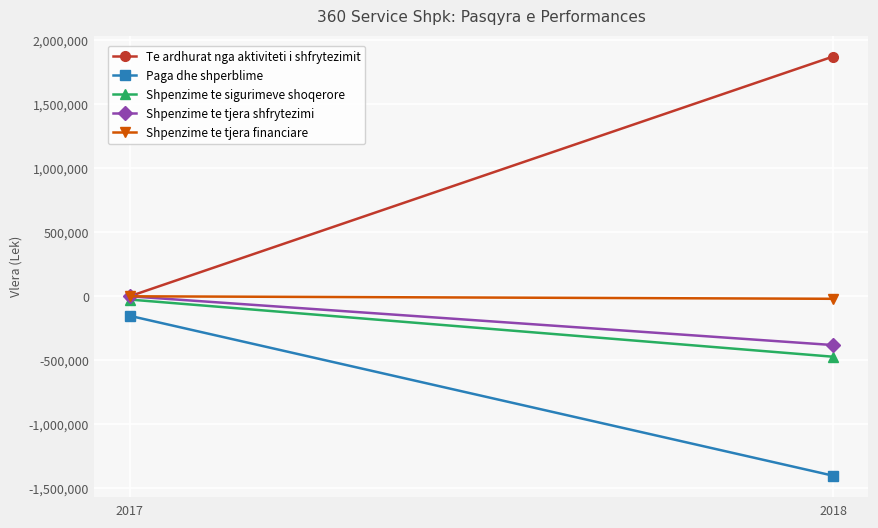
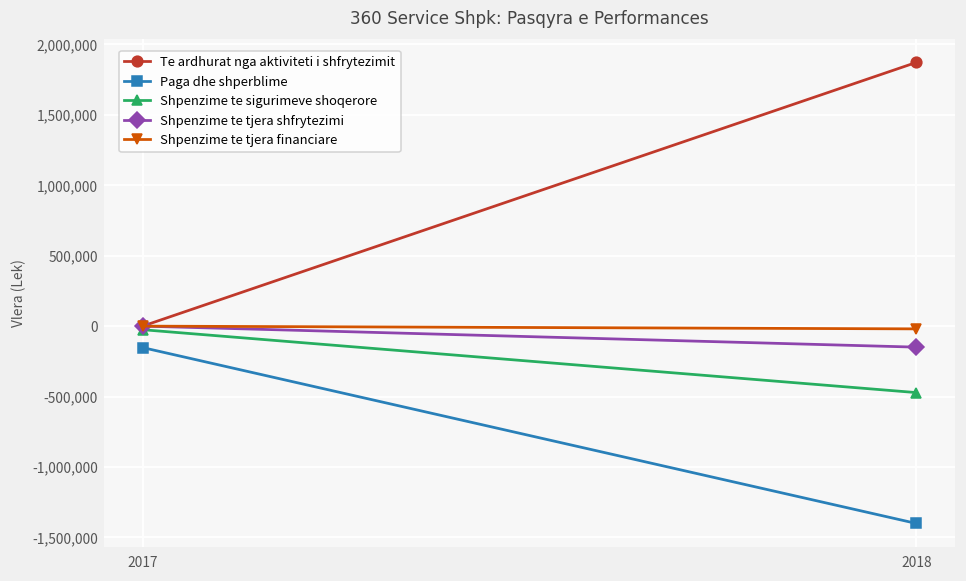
Shpenzime te tjera shfrytezimi, 2018: -380,000 -> -150,000
